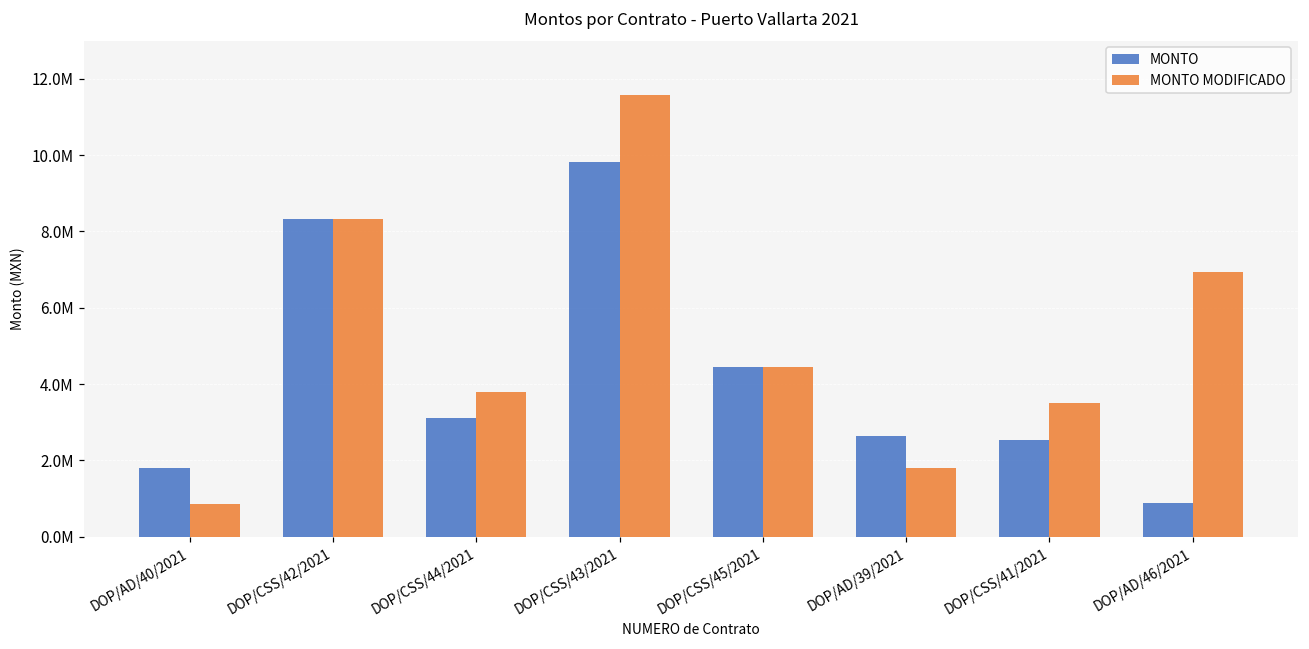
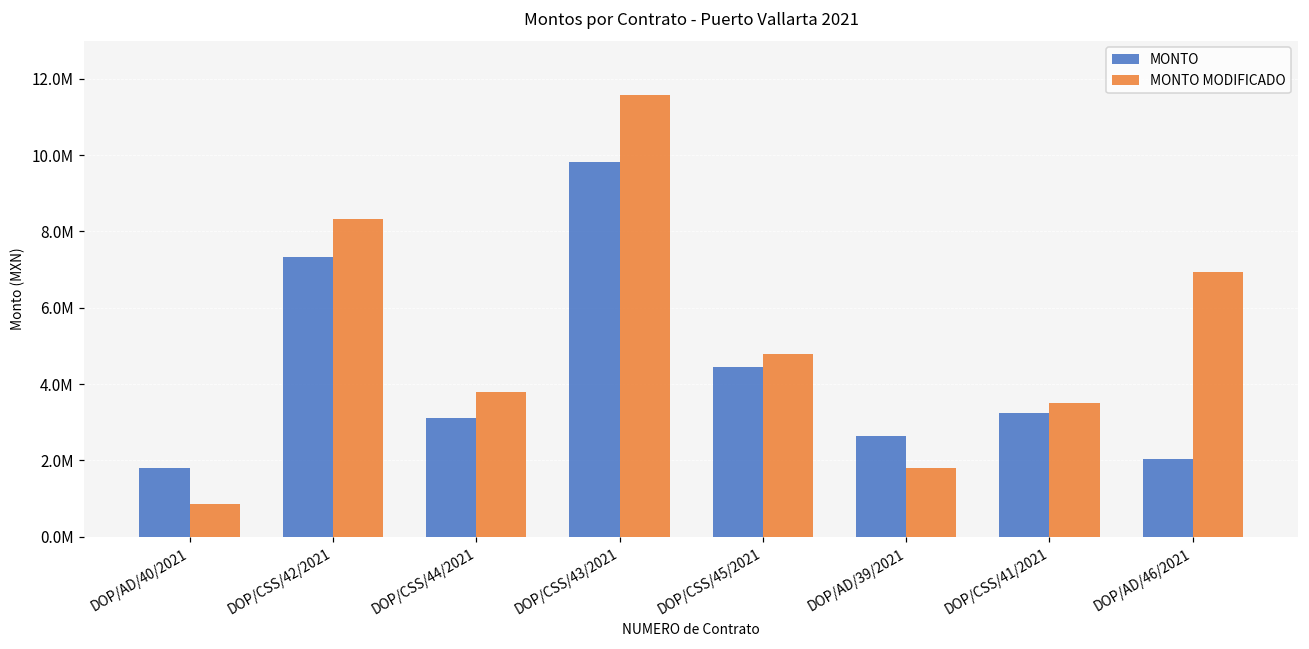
MONTO, DOP/CSS/42/2021: 8300000 -> 7300000
MONTO MODIFICADO, DOP/CSS/45/2021: 4400000 -> 4800000
MONTO, DOP/CSS/41/2021: 2500000 -> 3200000
MONTO, DOP/AD/46/2021: 900000 -> 2000000
